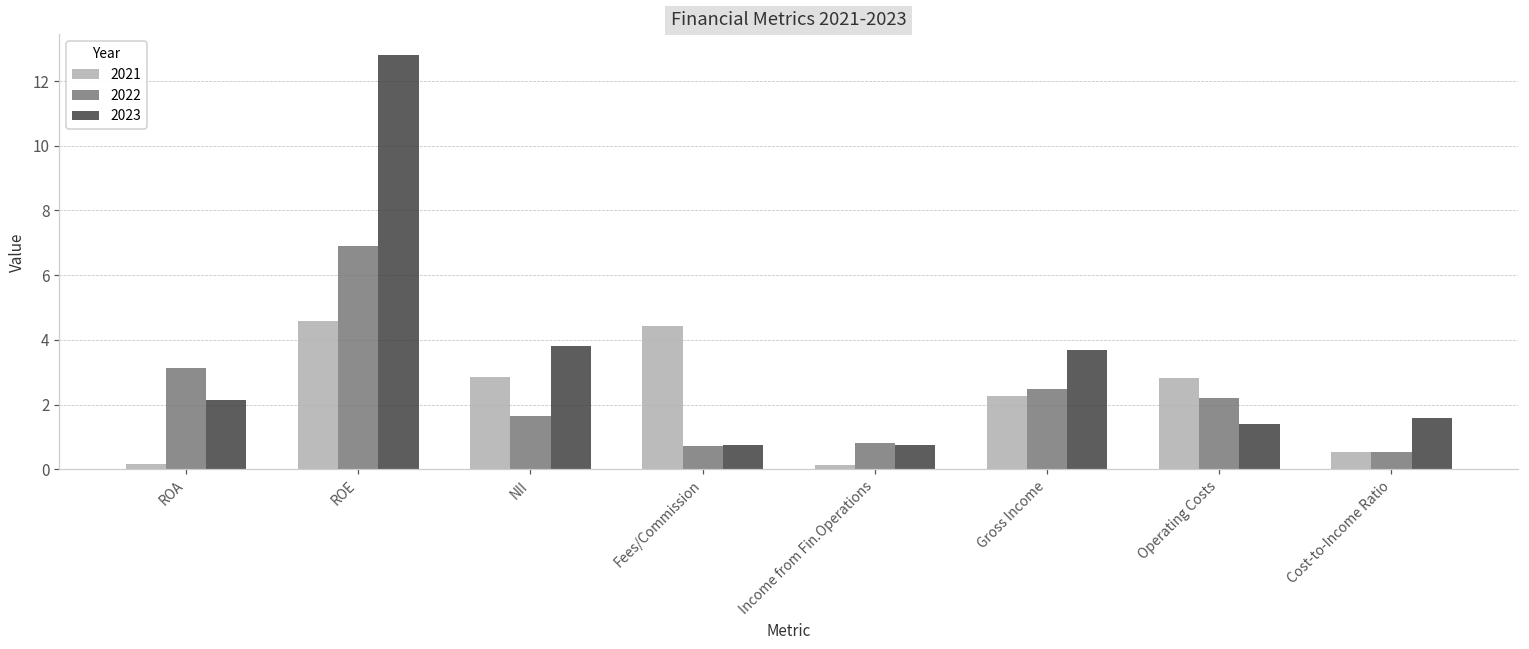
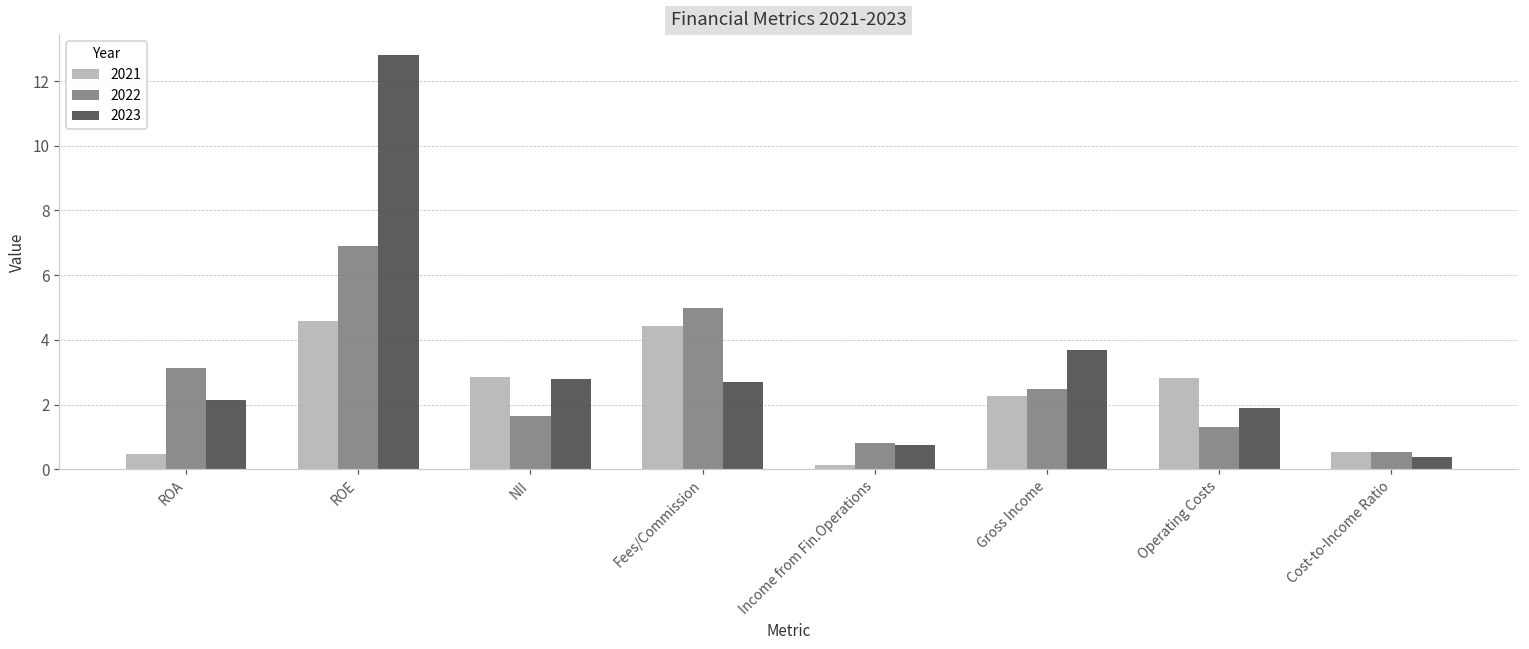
2021, ROA: 0.2 -> 0.5
2023, NII: 3.8 -> 2.8
2022, Fees/Commission: 0.7 -> 5.0
2023, Fees/Commission: 0.7 -> 2.7
2022, Operating Costs: 2.2 -> 1.3
2023, Operating Costs: 1.4 -> 1.9
2023, Cost-to-Income Ratio: 1.6 -> 0.4
